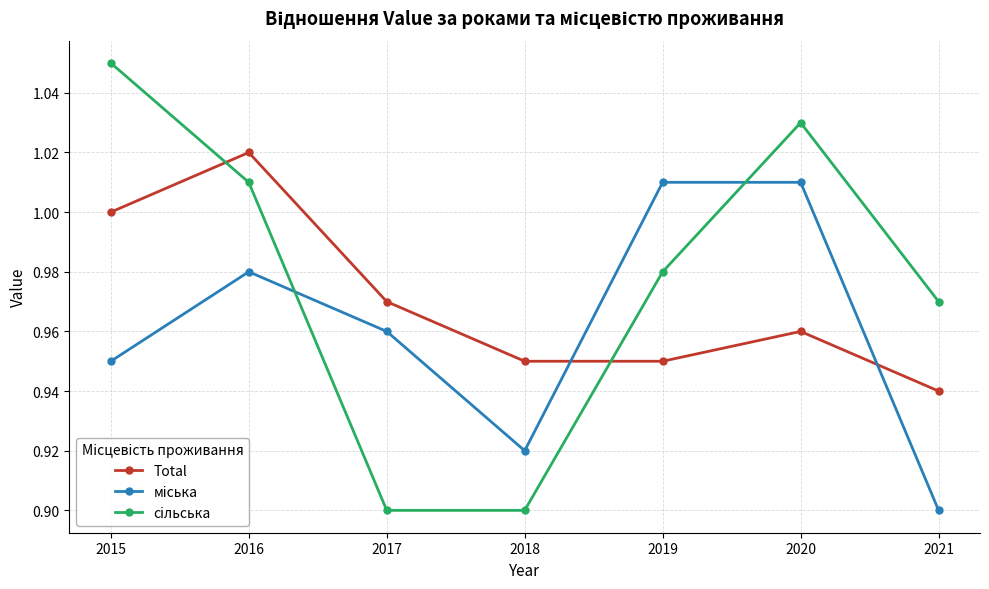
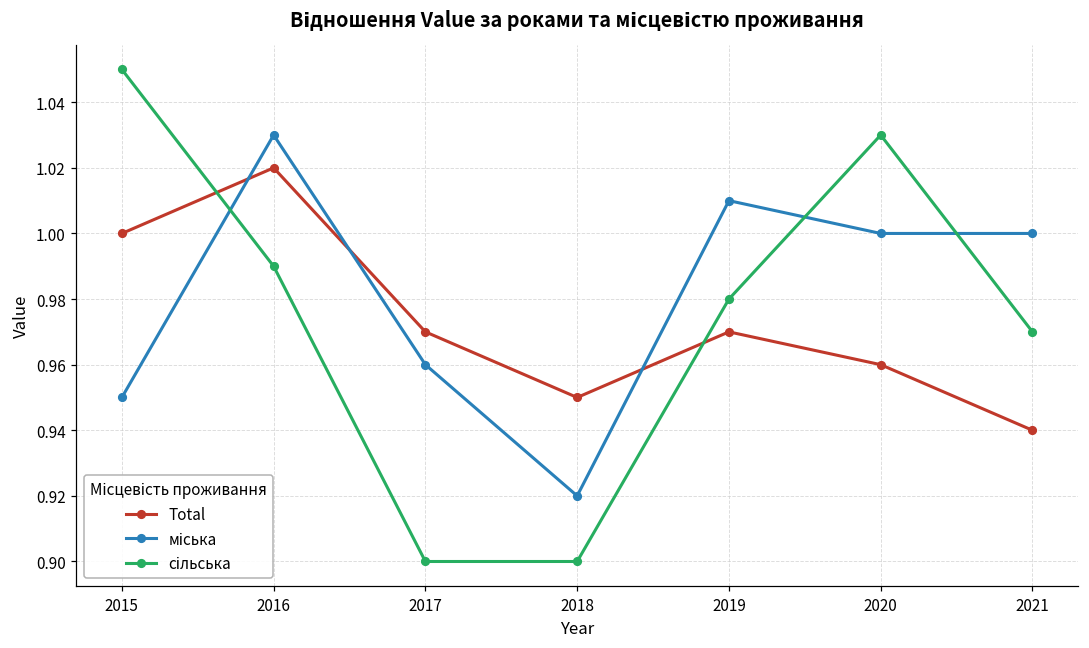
міська, 2016: 0.98 -> 1.03
сільська, 2016: 1.01 -> 0.99
Total, 2019: 0.95 -> 0.97
міська, 2020: 1.01 -> 1.00
міська, 2021: 0.9 -> 1.0
